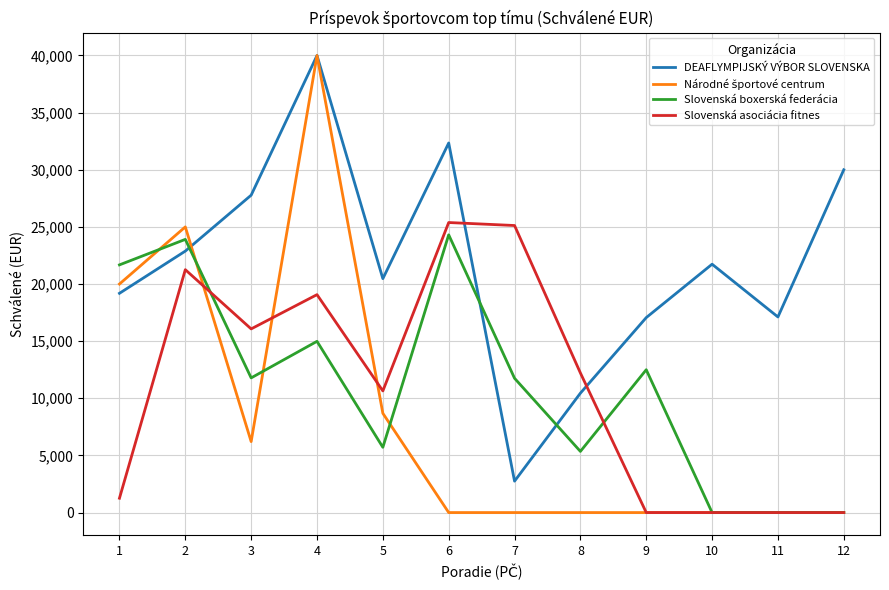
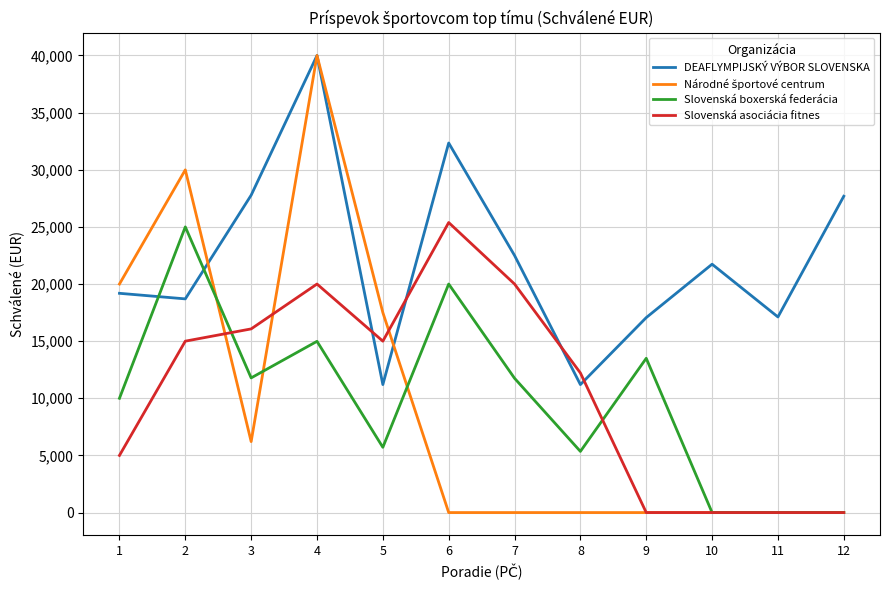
Slovenská boxerská federácia, 1: 21,700 -> 10,000
Slovenská asociácia fitnes, 1: 1,300 -> 5,000
DEAFLYMPIJSKÝ VÝBOR SLOVENSKA, 2: 22,900 -> 18,700
Národné športové centrum, 2: 25,000 -> 30,000
Slovenská boxerská federácia, 2: 23,900 -> 25,000
Slovenská asociácia fitnes, 2: 21,300 -> 15,000
Slovenská asociácia fitnes, 4: 19,100 -> 20,000
DEAFLYMPIJSKÝ VÝBOR SLOVENSKA, 5: 20,500 -> 11,200
Národné športové centrum, 5: 8,700 -> 17,500
Slovenská asociácia fitnes, 5: 10,600 -> 15,000
Slovenská boxerská federácia, 6: 24,300 -> 20,000
DEAFLYMPIJSKÝ VÝBOR SLOVENSKA, 7: 2,700 -> 22,500
Slovenská asociácia fitnes, 7: 25,100 -> 20,000
DEAFLYMPIJSKÝ VÝBOR SLOVENSKA, 8: 10,400 -> 11,200
Slovenská boxerská federácia, 9: 12,500 -> 13,500
DEAFLYMPIJSKÝ VÝBOR SLOVENSKA, 12: 30,000 -> 27,700
